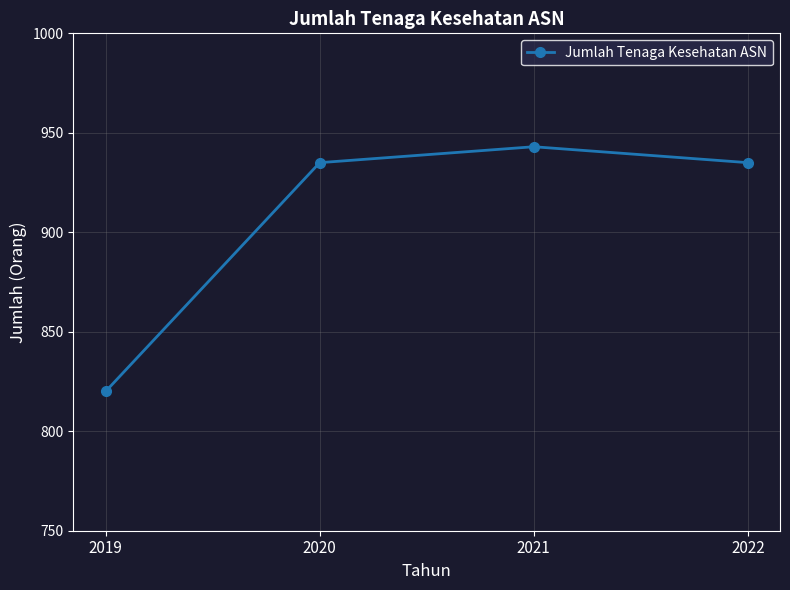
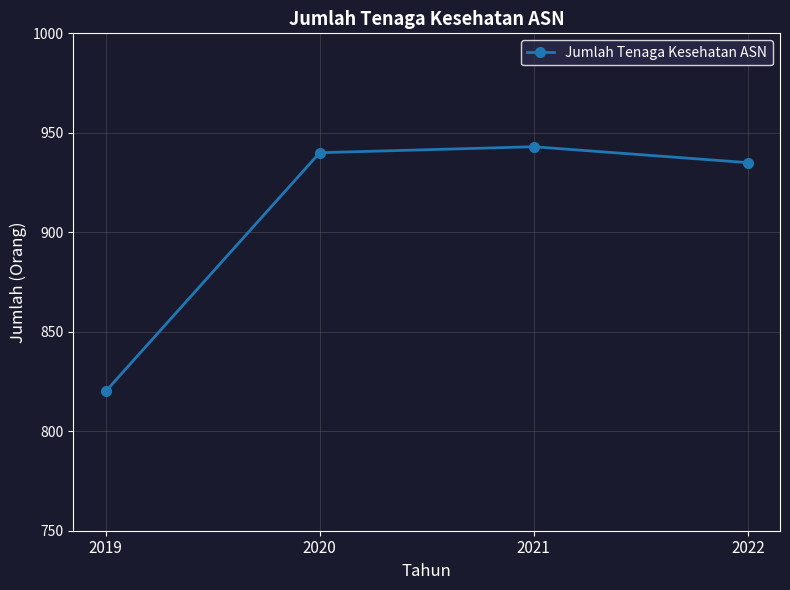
2020: 935 -> 940
